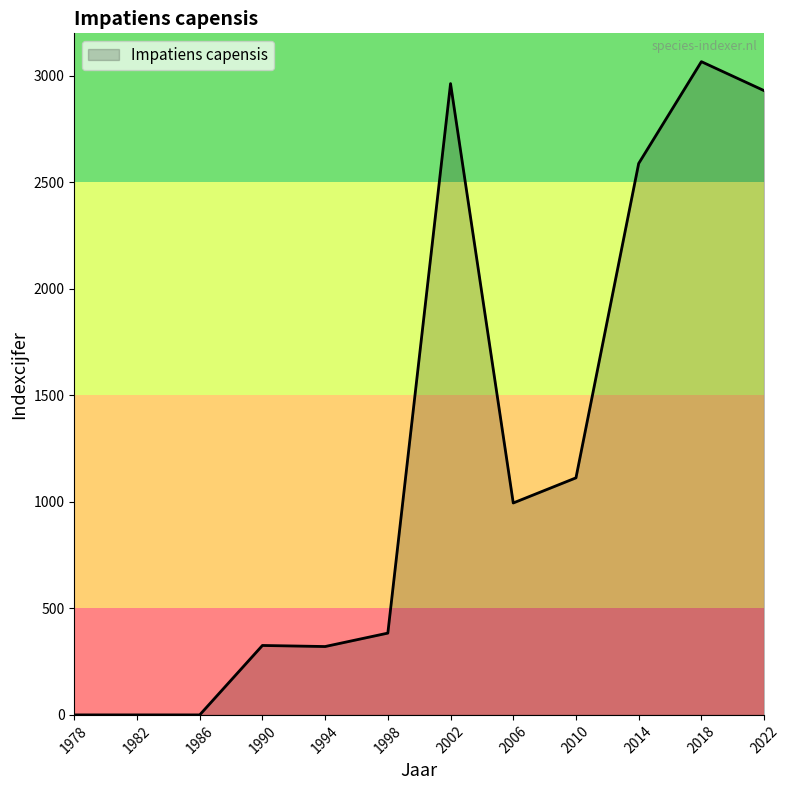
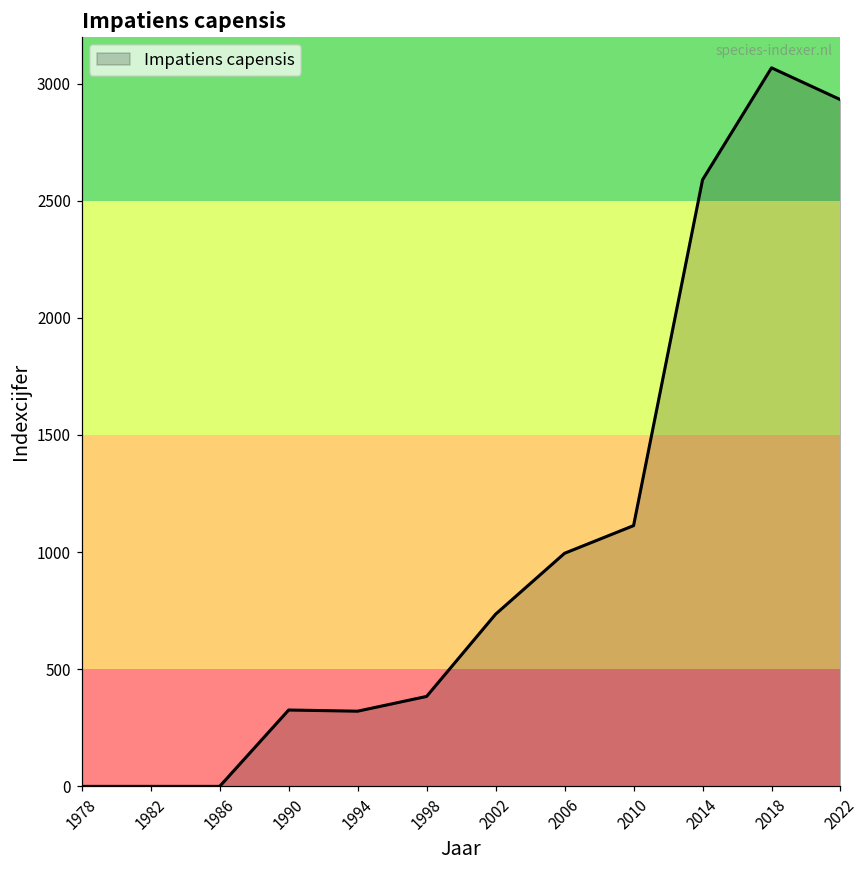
2002: 2960 -> 740
